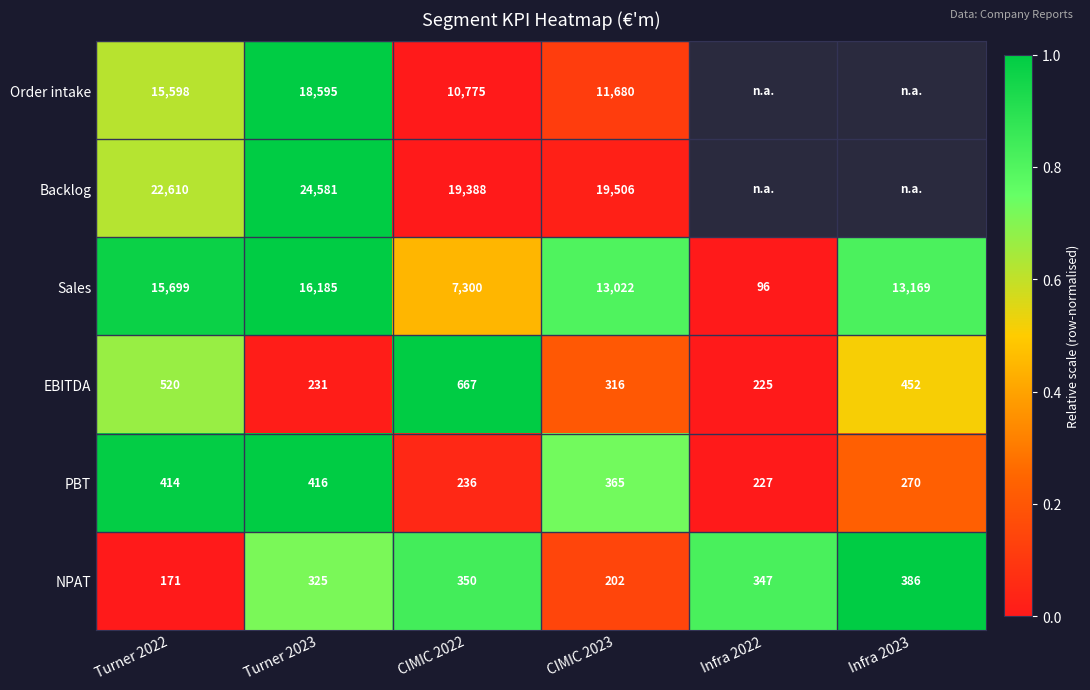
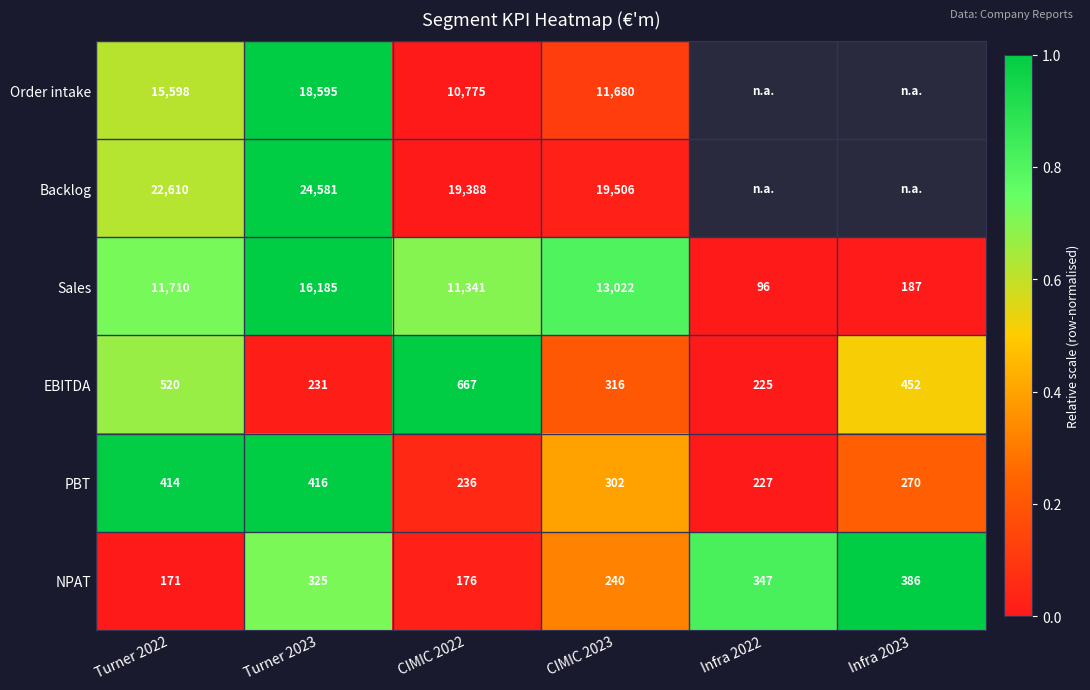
Sales, Turner 2022: 15,699 -> 11,710
Sales, CIMIC 2022: 7,300 -> 11,341
Sales, Infra 2023: 13,169 -> 187
PBT, CIMIC 2023: 365 -> 302
NPAT, CIMIC 2022: 350 -> 176
NPAT, CIMIC 2023: 202 -> 240
